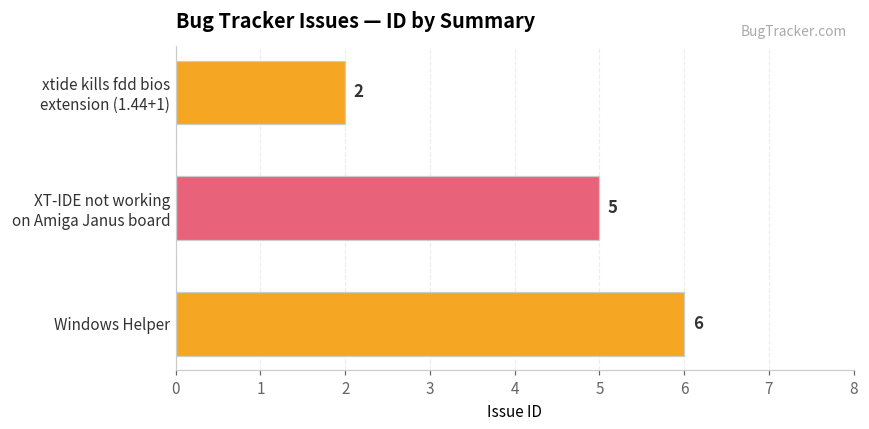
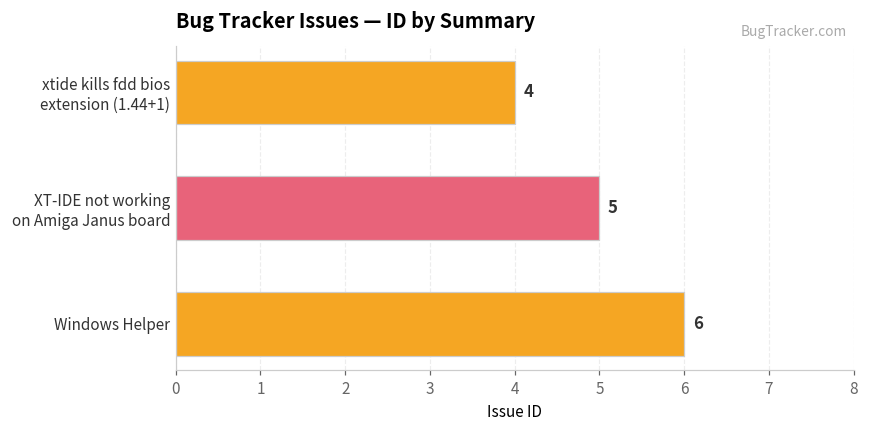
xtide kills fdd bios extension (1.44+1): 2 -> 4
